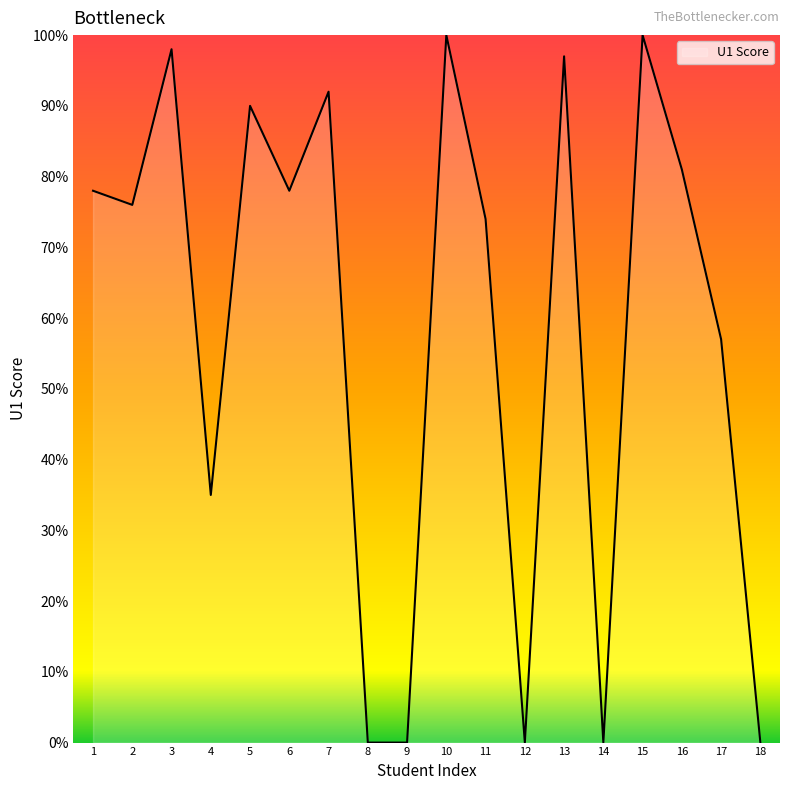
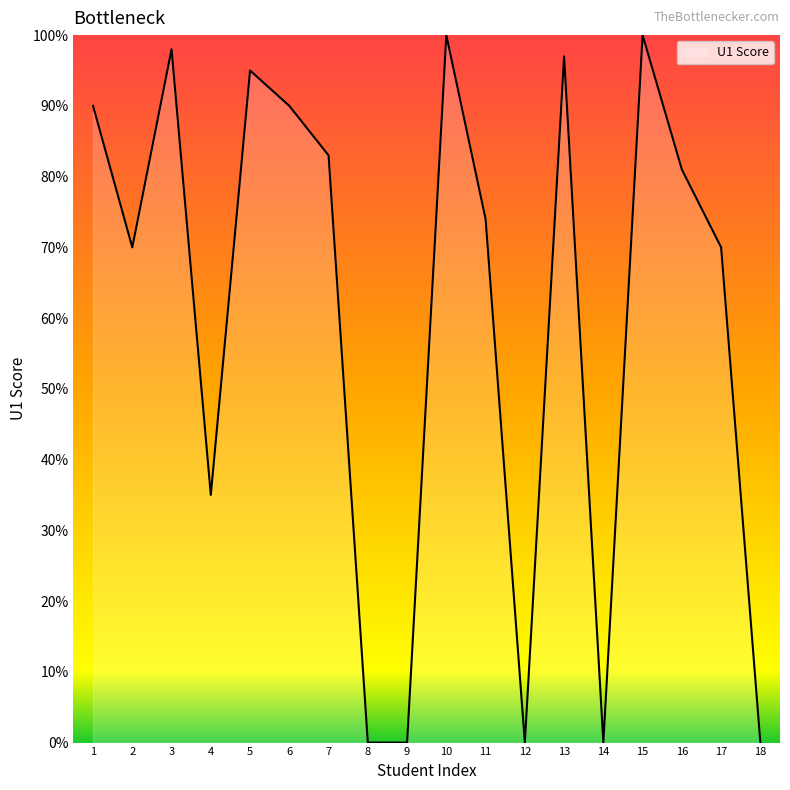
1: 78% -> 90%
2: 76% -> 70%
5: 90% -> 95%
6: 78% -> 90%
7: 92% -> 83%
17: 57% -> 70%
